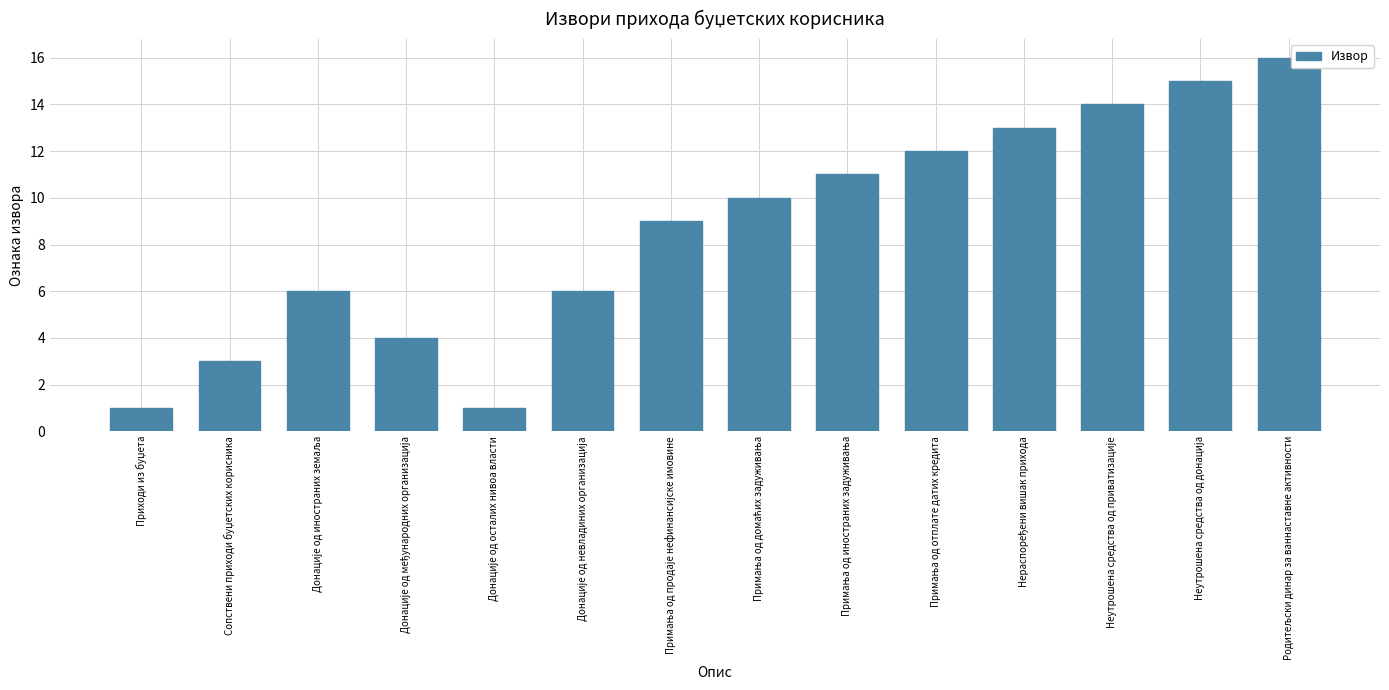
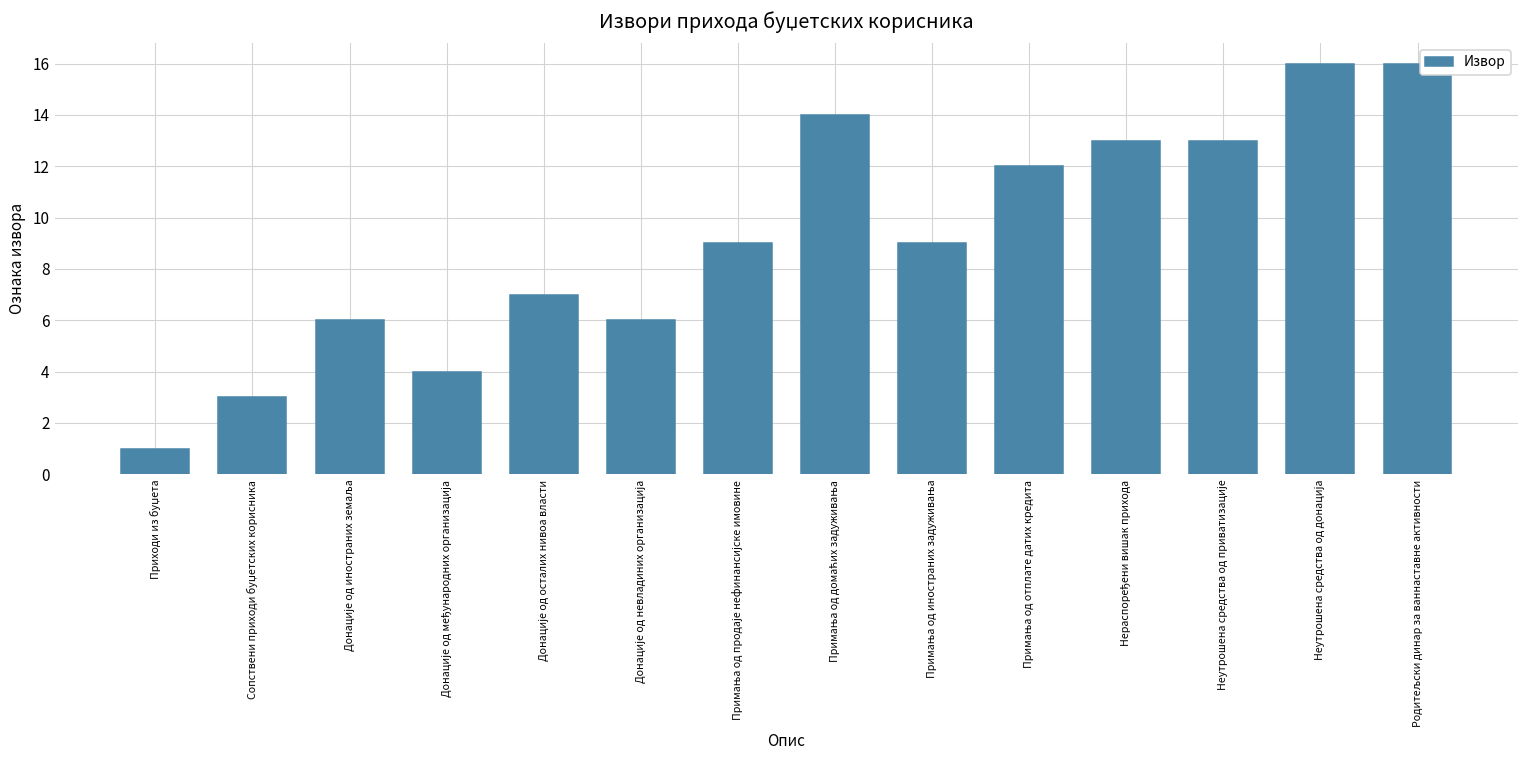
Донације од осталих нивоа власти: 1 -> 7
Примања од домаћих задуживања: 10 -> 14
Примања од иностраних задуживања: 11 -> 9
Неутрошена средства од приватизације: 14 -> 13
Неутрошена средства од донација: 15 -> 16
